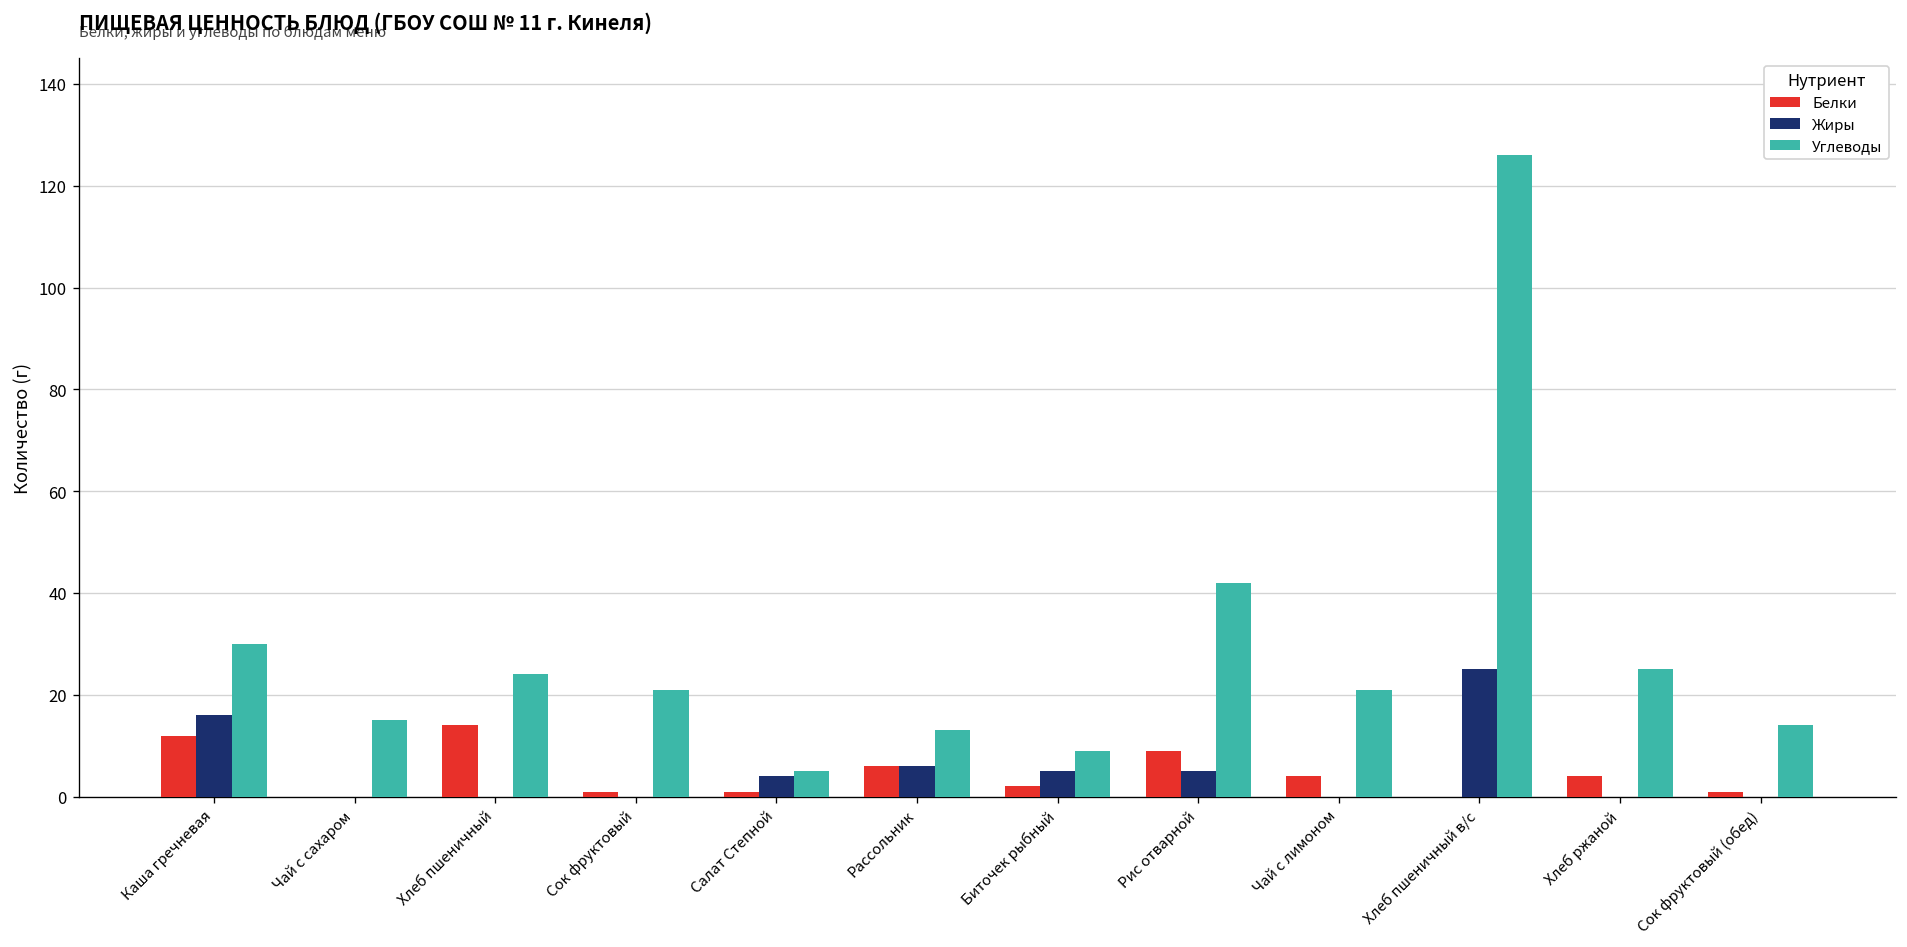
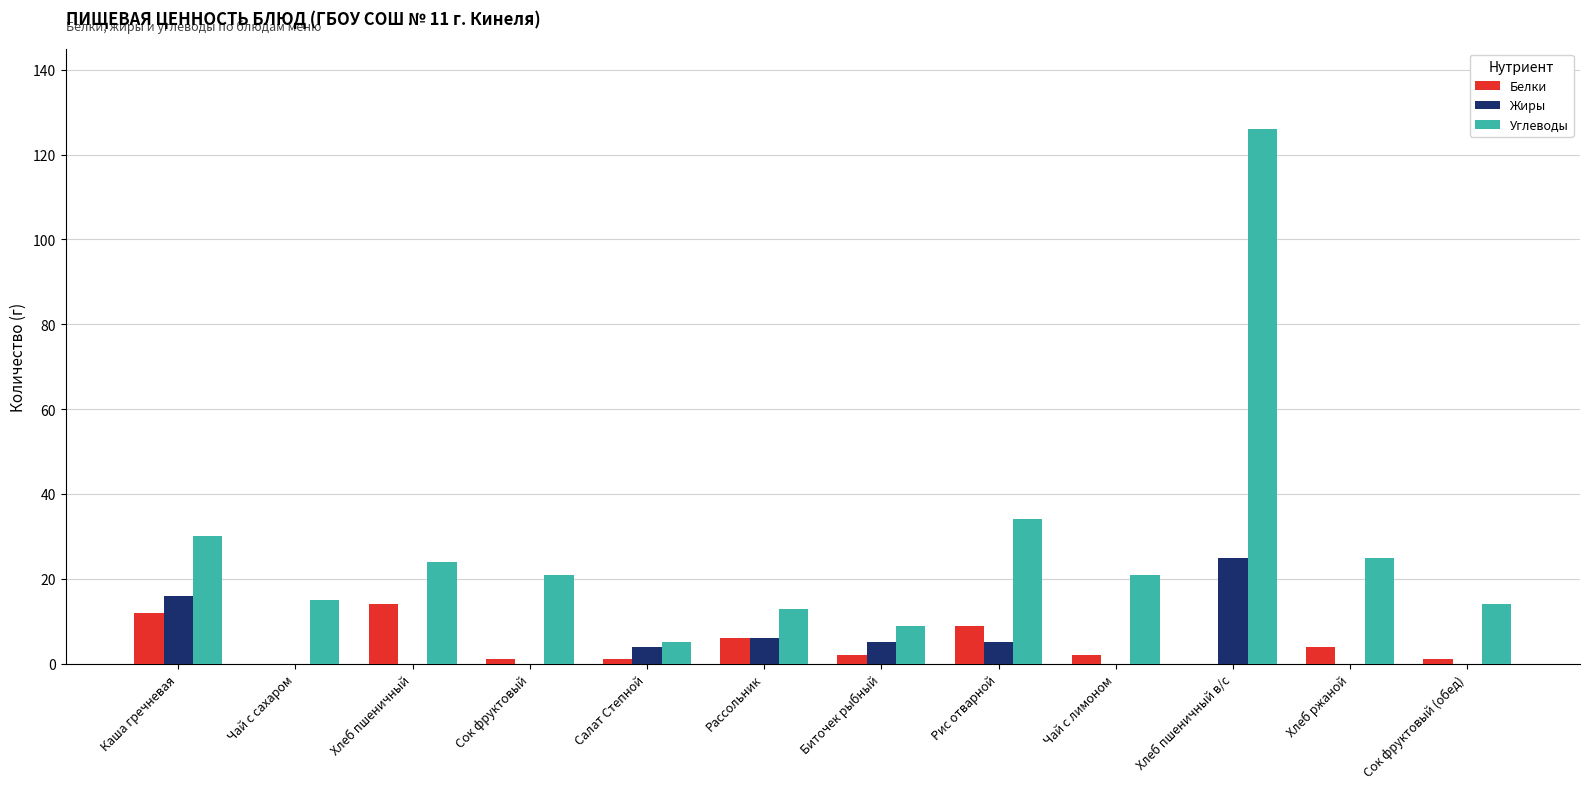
Углеводы, Рис отварной: 42 -> 34
Белки, Чай с лимоном: 4 -> 2
